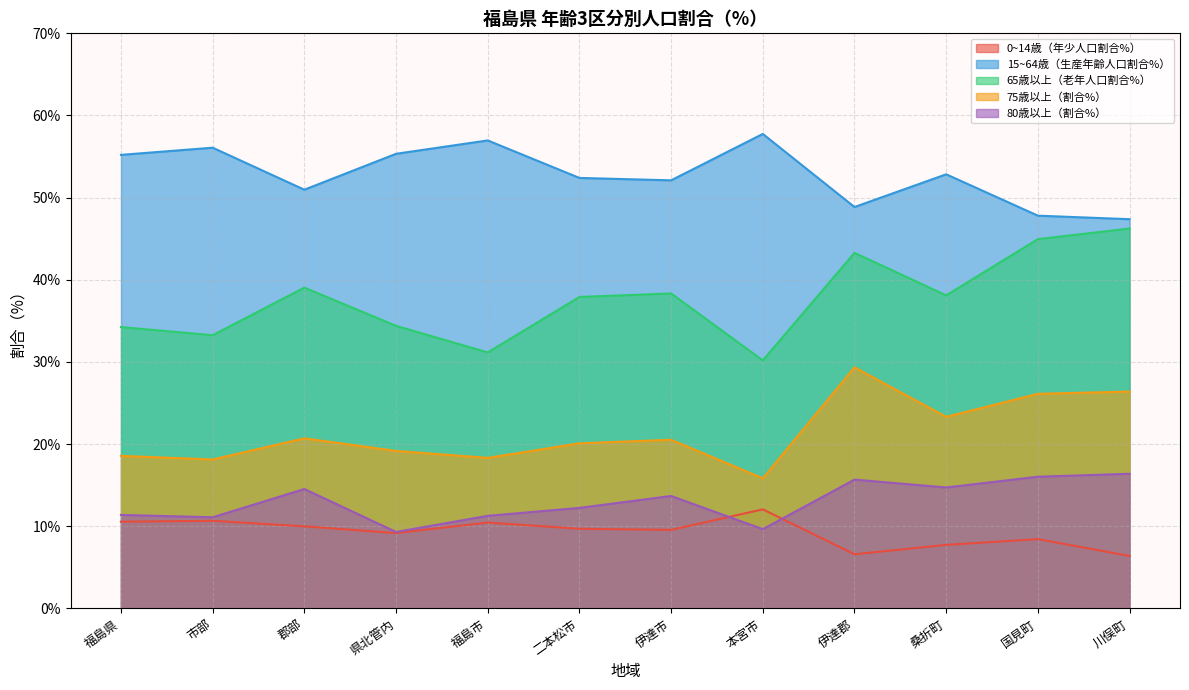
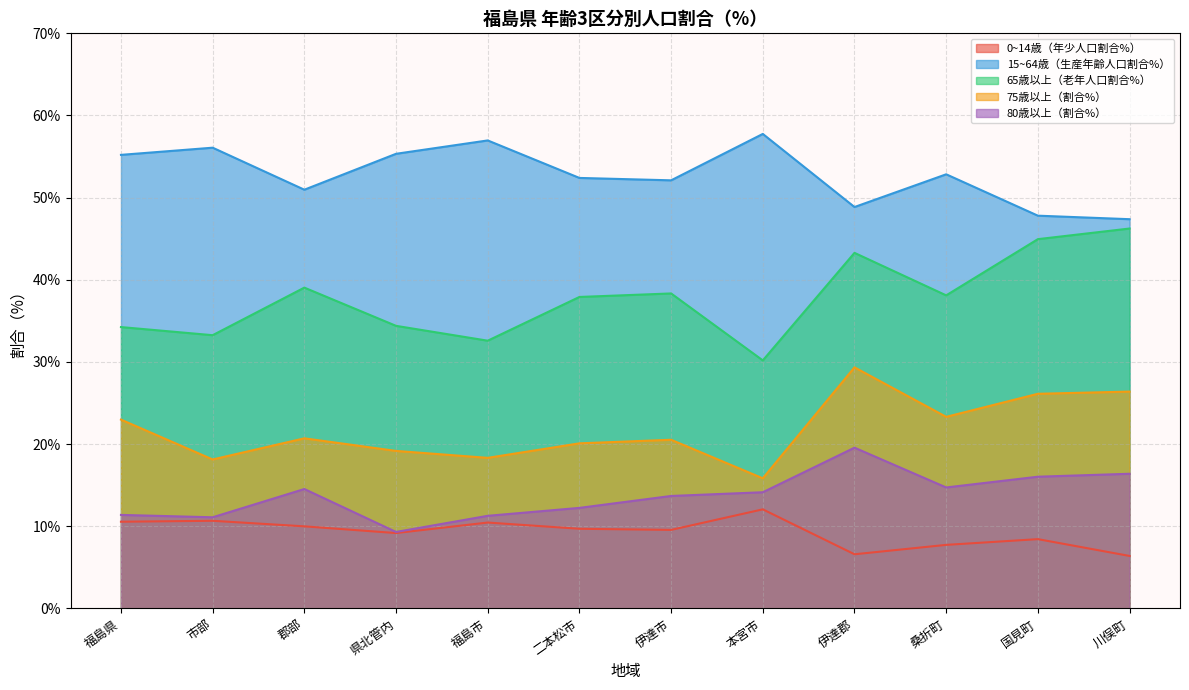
75歳以上（割合%）, 福島県: 19% -> 23%
65歳以上（老年人口割合%）, 福島市: 31% -> 33%
80歳以上（割合%）, 本宮市: 10% -> 14%
80歳以上（割合%）, 伊達郡: 16% -> 20%
